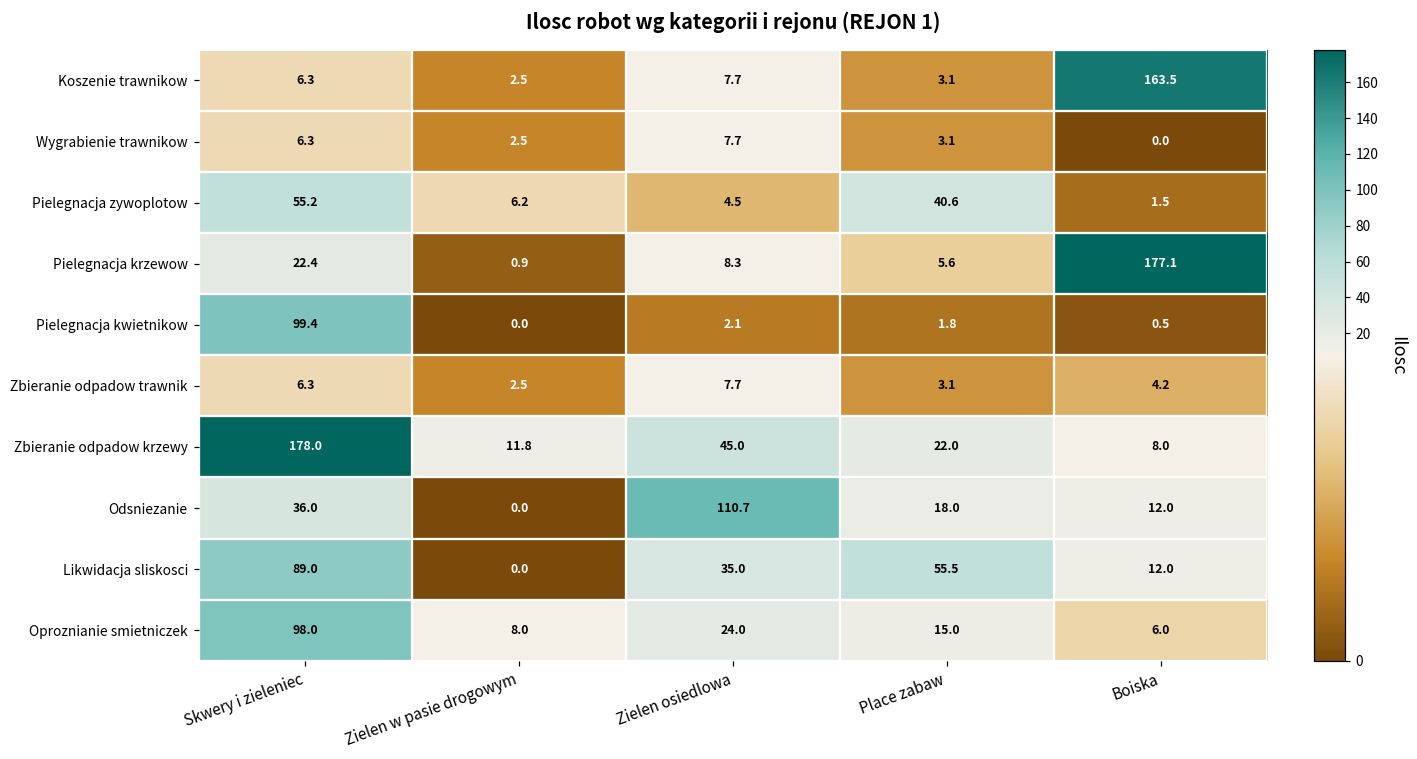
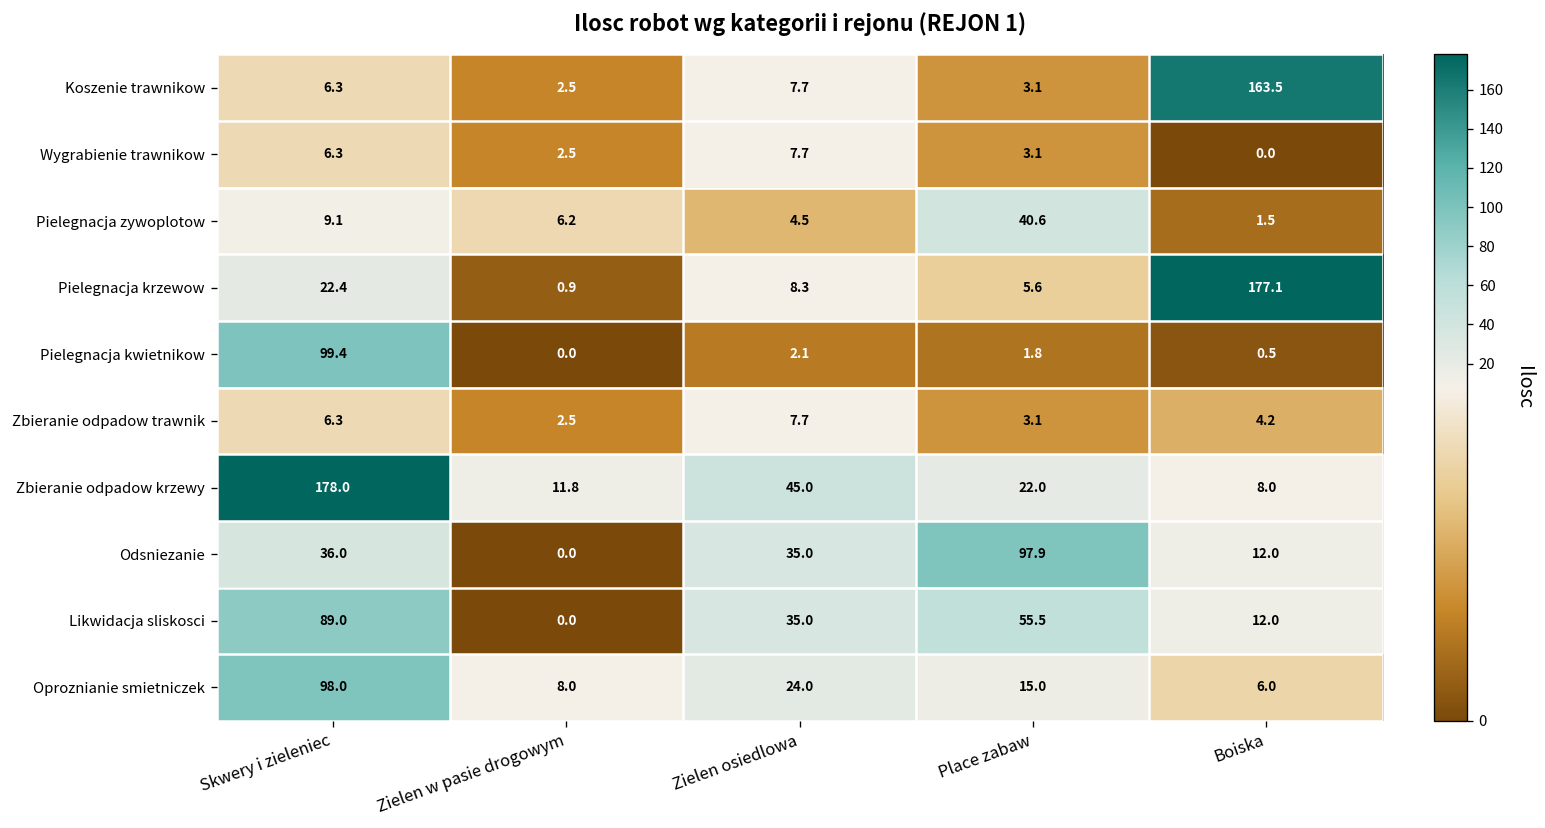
Pielegnacja zywoplotow, Skwery i zieleniec: 55.2 -> 9.1
Odsniezanie, Zielen osiedlowa: 110.7 -> 35.0
Odsniezanie, Place zabaw: 18.0 -> 97.9
